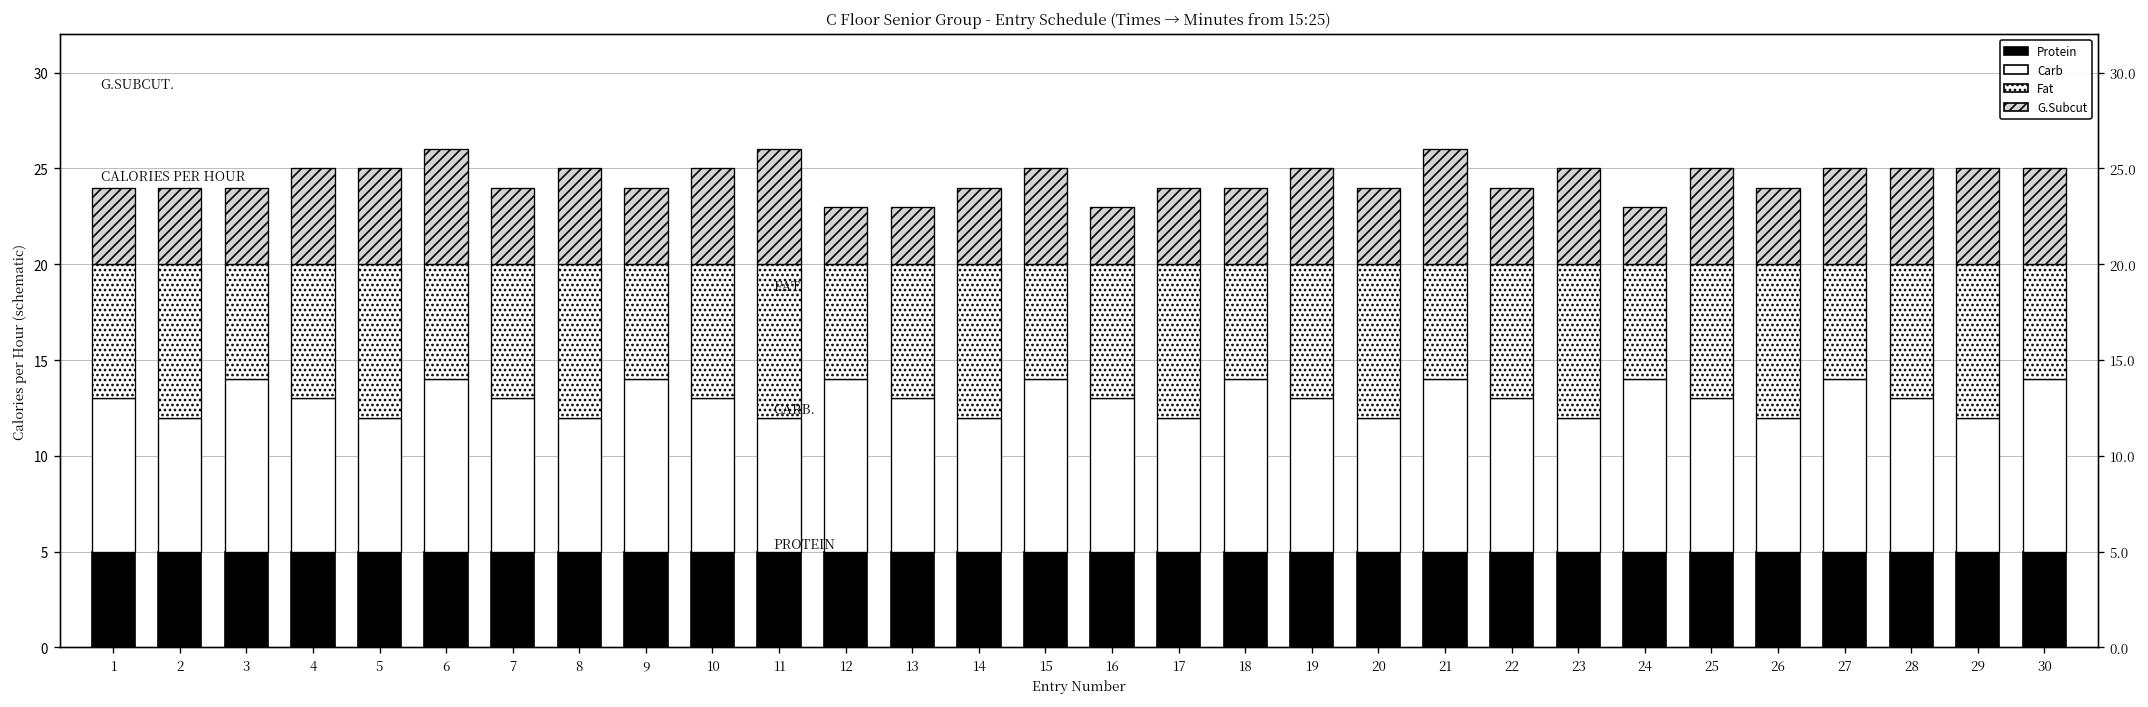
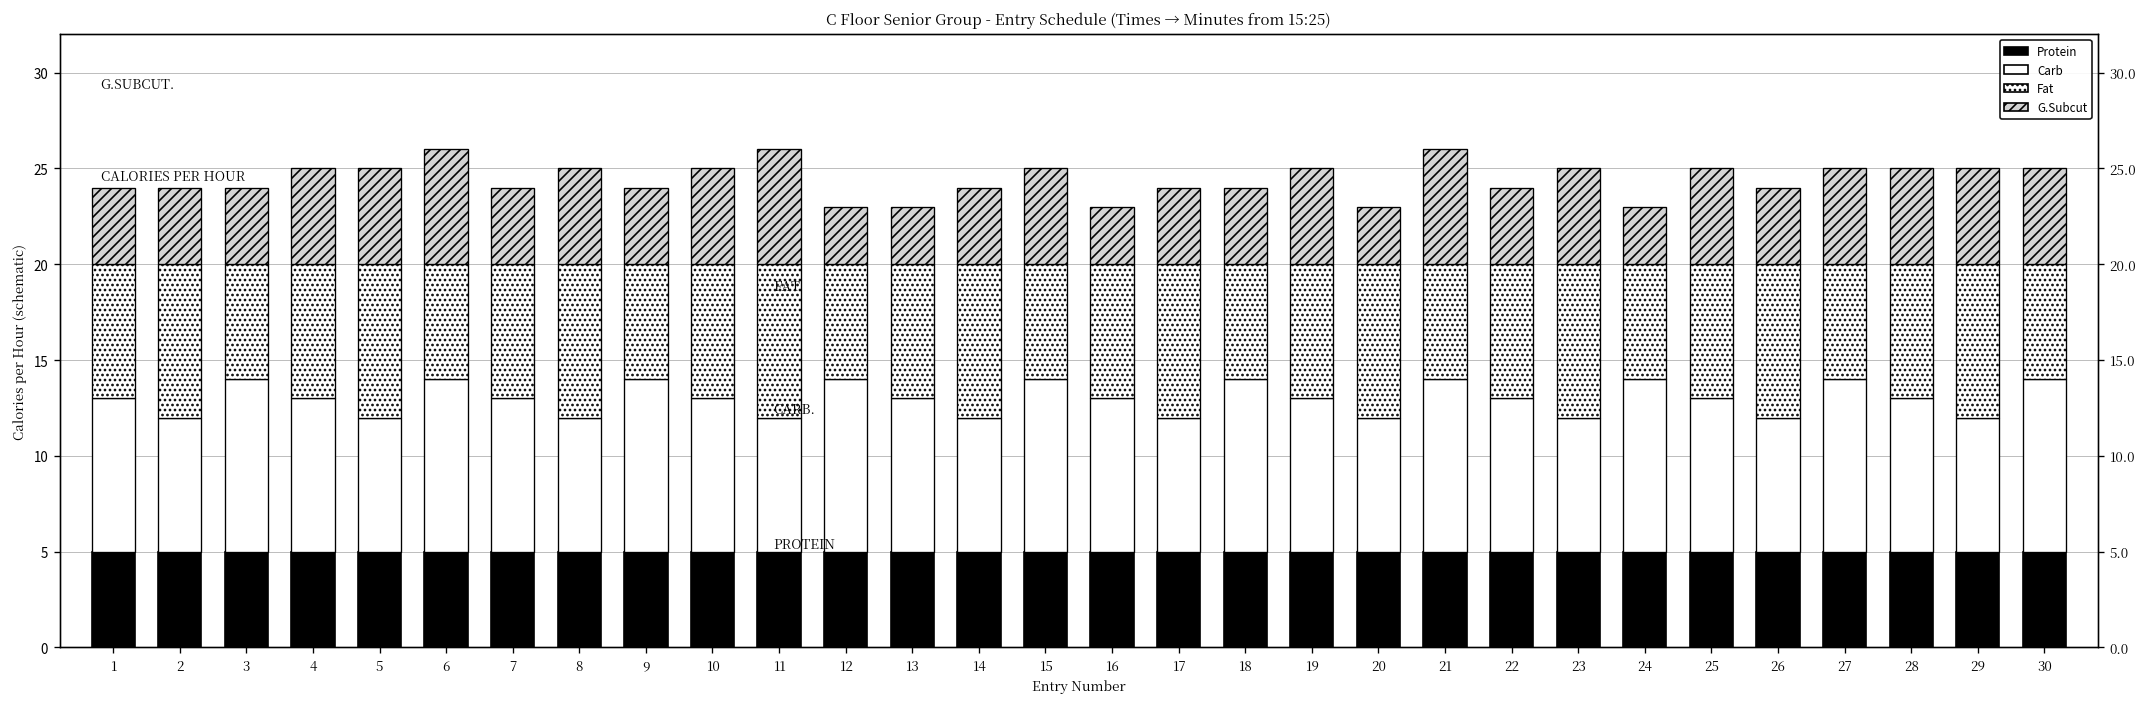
G.Subcut, 20: 4 -> 3
